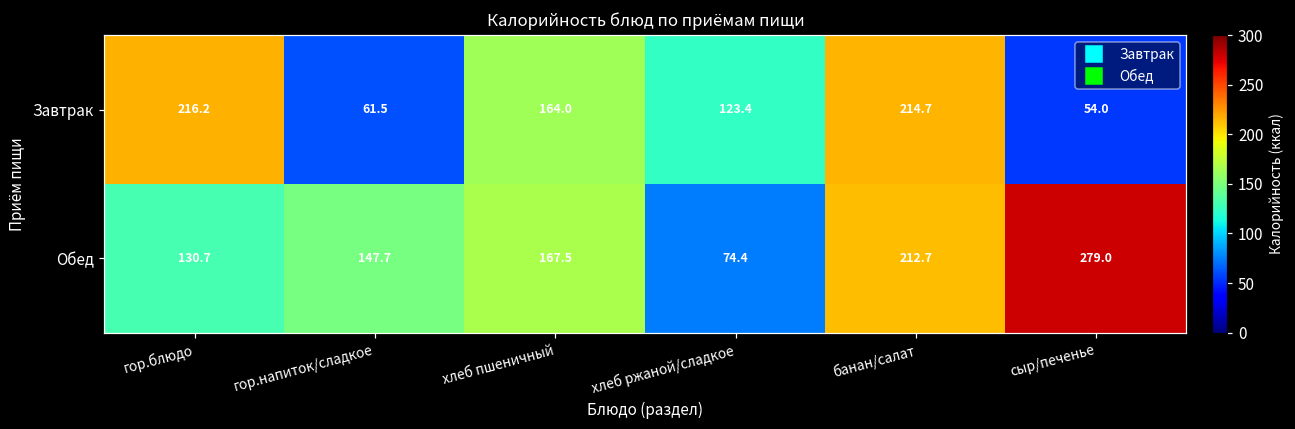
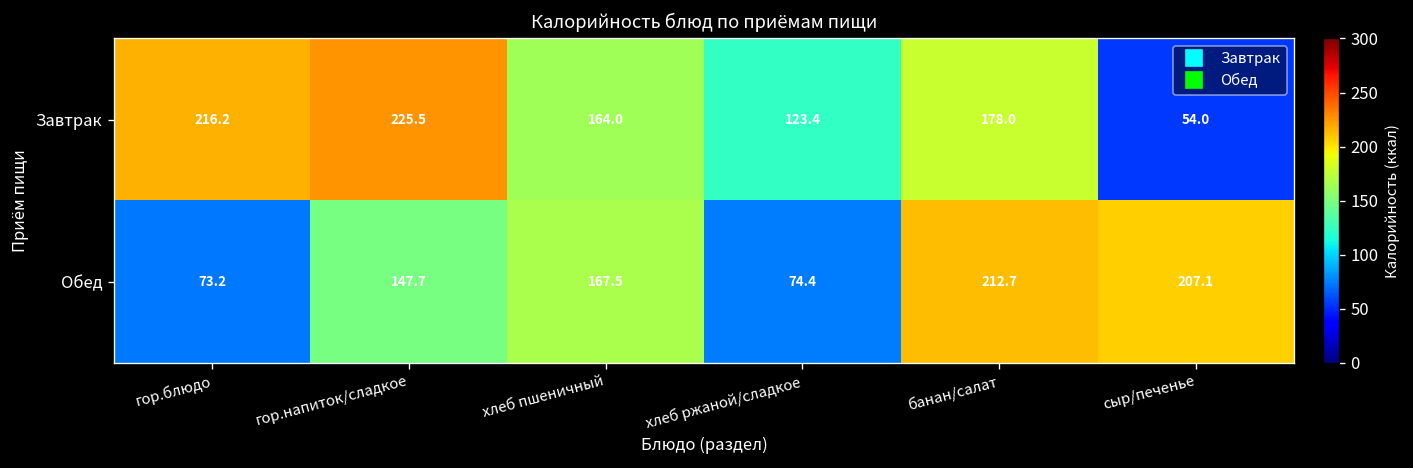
Завтрак, гор.напиток/сладкое: 61.5 -> 225.5
Завтрак, банан/салат: 214.7 -> 178.0
Обед, гор.блюдо: 130.7 -> 73.2
Обед, сыр/печенье: 279.0 -> 207.1
